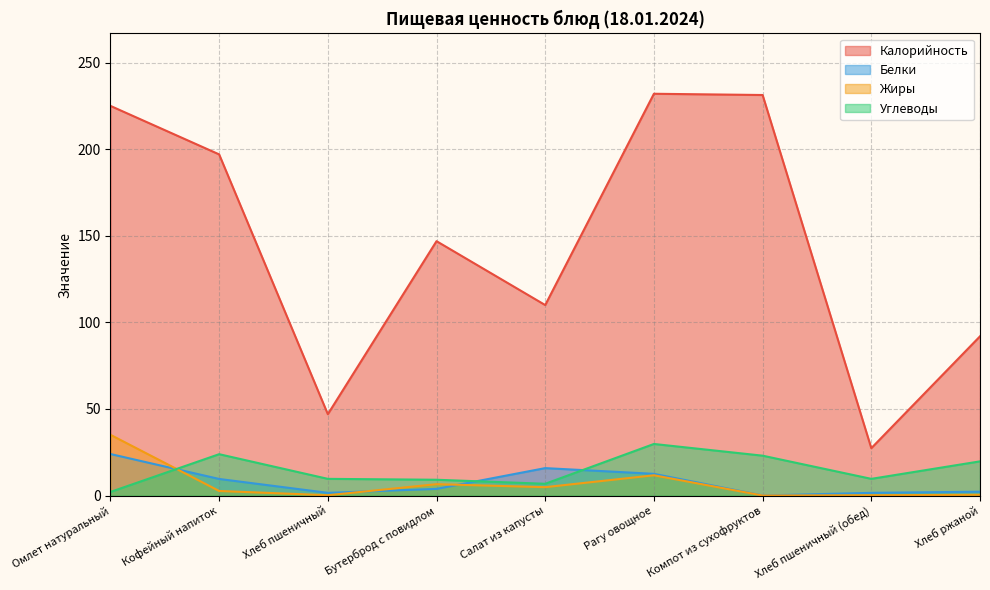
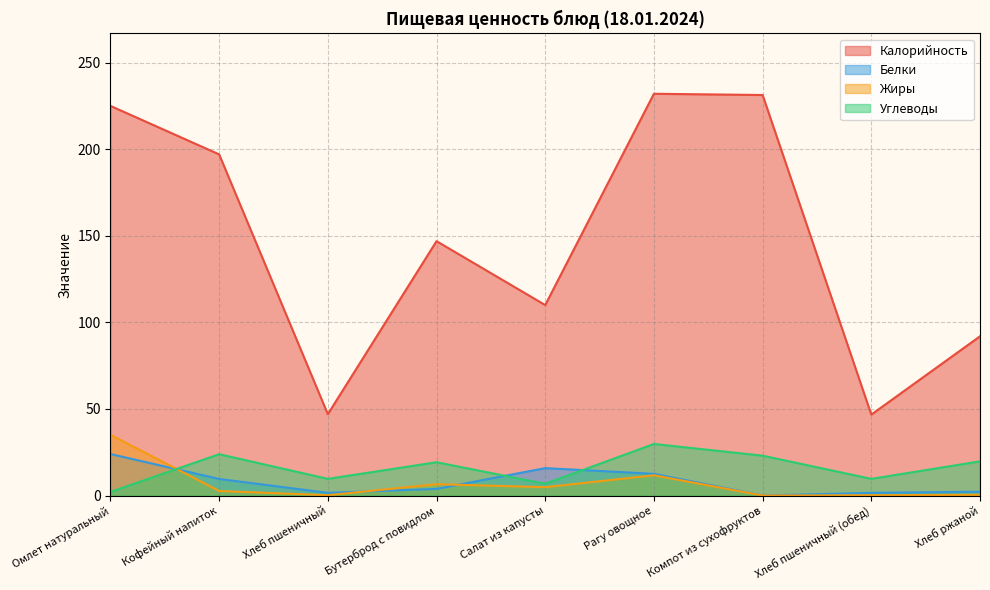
Углеводы, Бутерброд с повидлом: 9 -> 19
Калорийность, Хлеб пшеничный (обед): 27 -> 47
